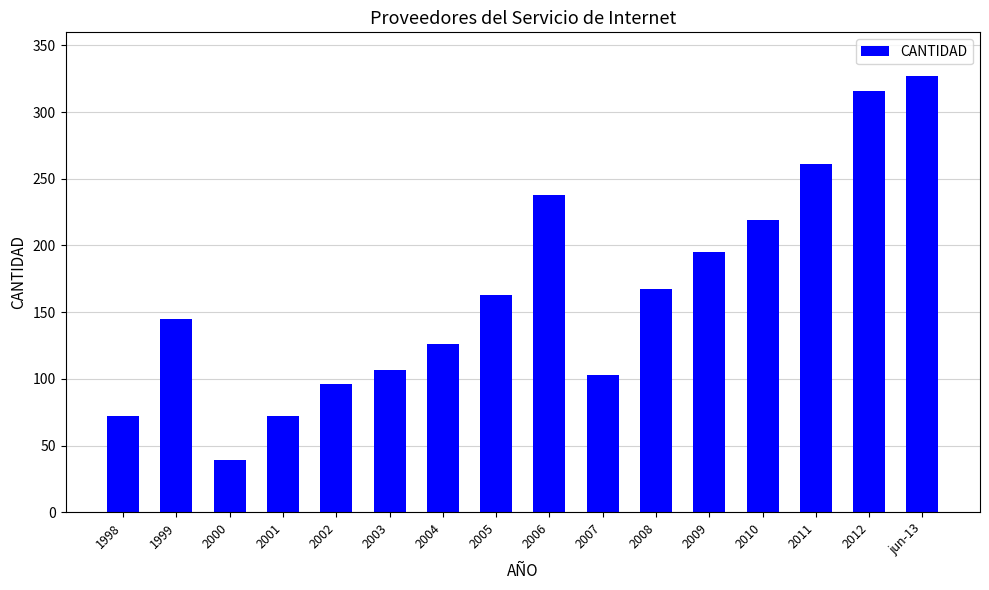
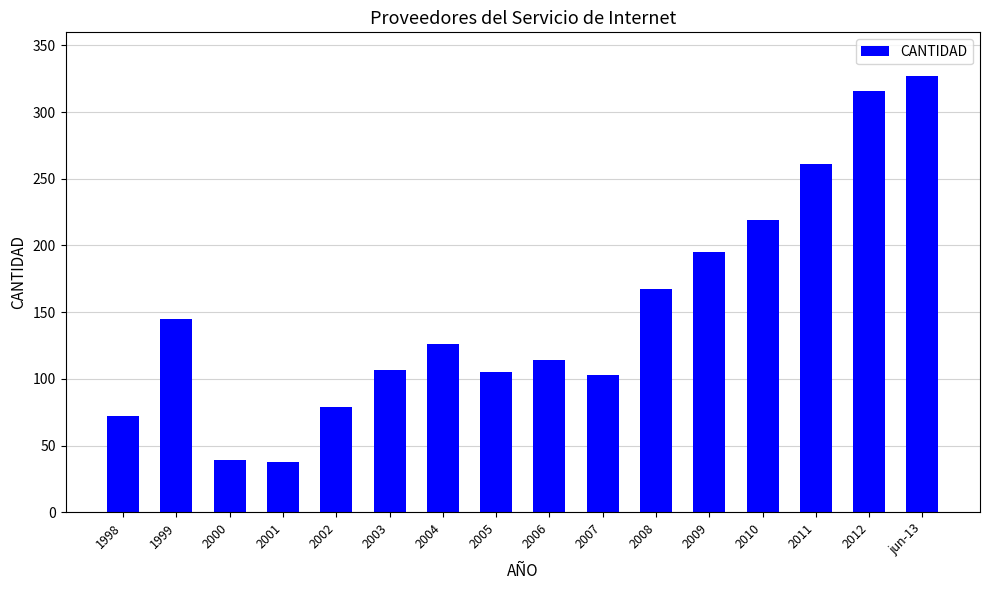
2001: 72 -> 38
2002: 96 -> 79
2005: 163 -> 105
2006: 238 -> 114
